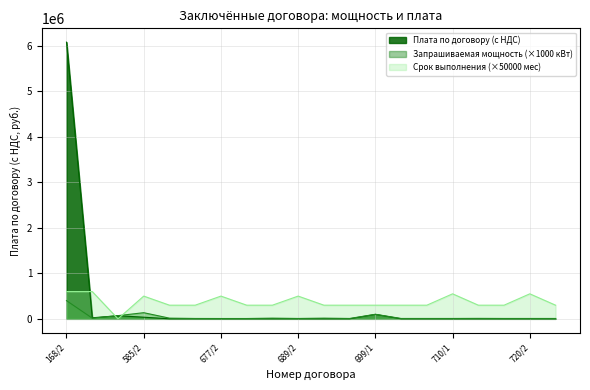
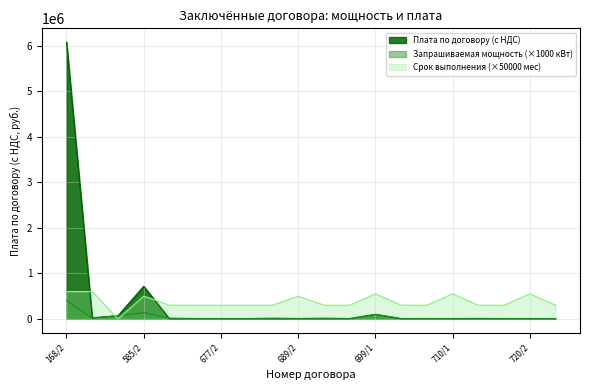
Плата по договору (с НДС), 585/2: 0 -> 700000
Срок выполнения (×50000 мес), 677/2: 500000 -> 300000
Срок выполнения (×50000 мес), 699/1: 300000 -> 600000
